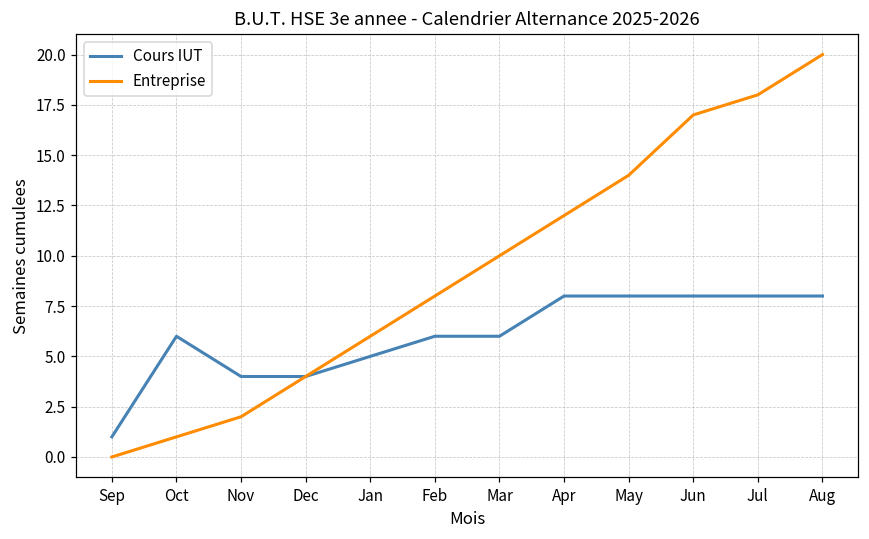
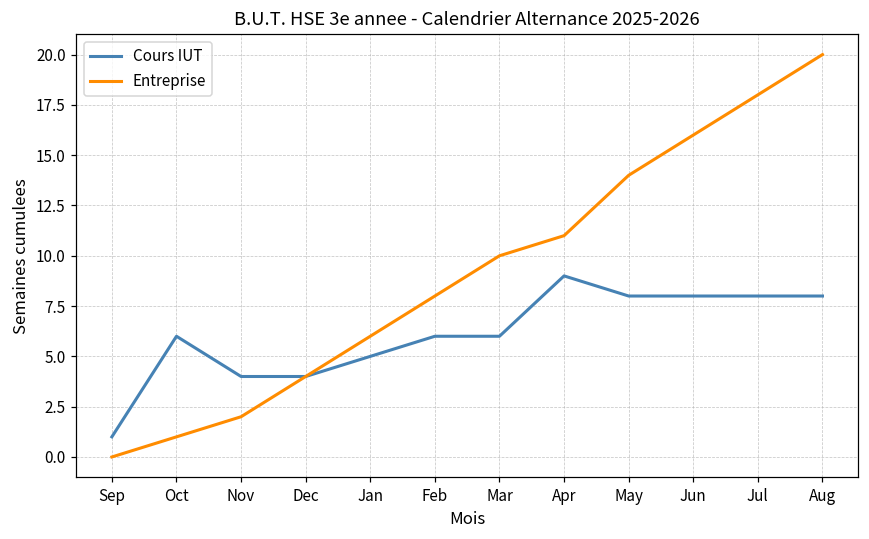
Cours IUT, Apr: 8 -> 9
Entreprise, Apr: 12 -> 11
Entreprise, Jun: 17 -> 16
